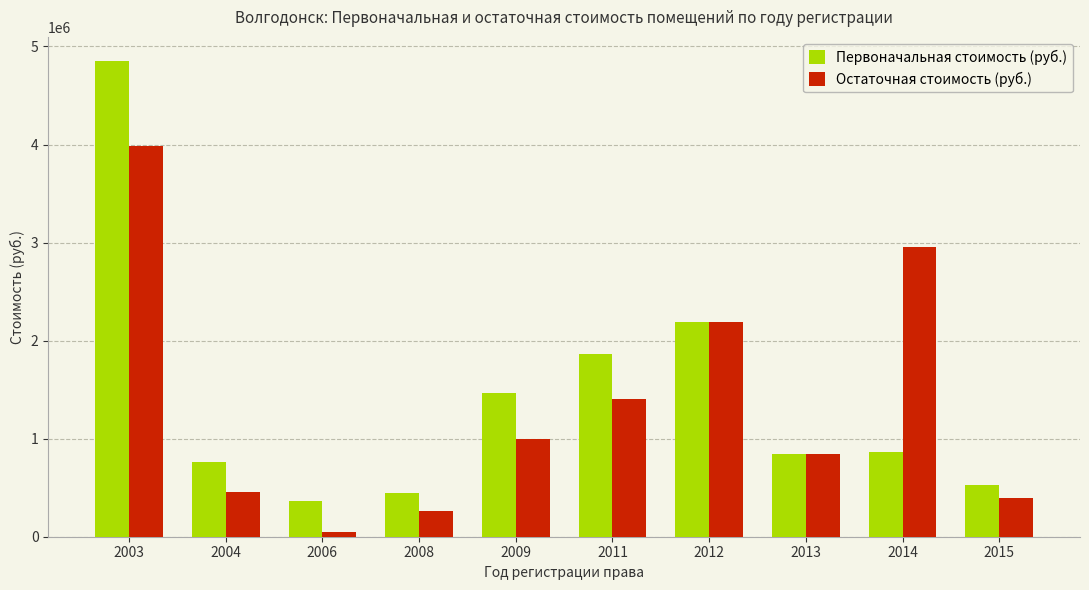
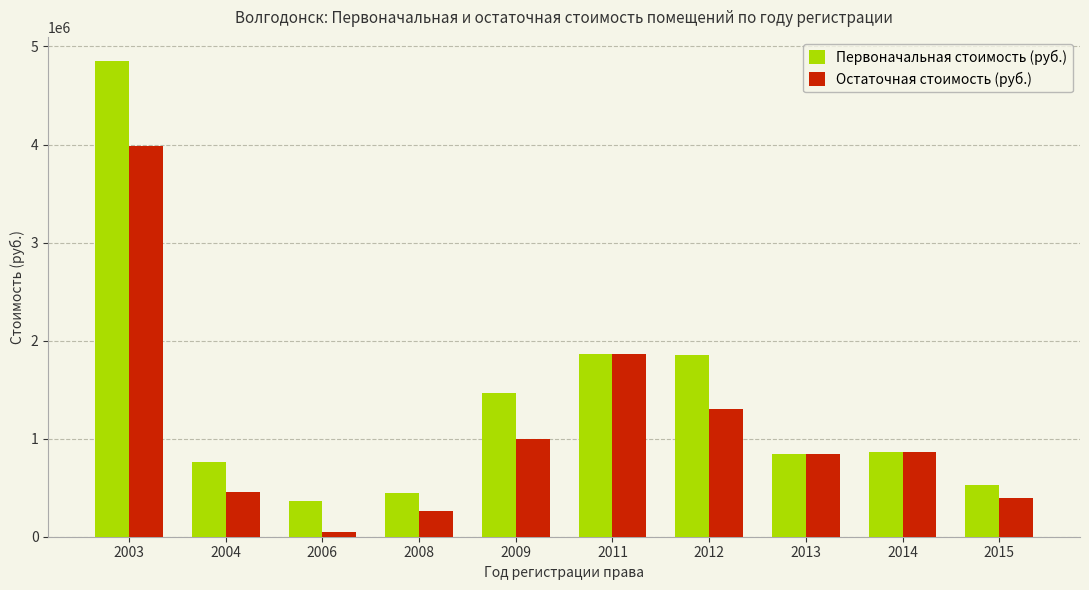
Остаточная стоимость (руб.), 2011: 1400000 -> 1900000
Первоначальная стоимость (руб.), 2012: 2200000 -> 1800000
Остаточная стоимость (руб.), 2012: 2200000 -> 1300000
Остаточная стоимость (руб.), 2014: 3000000 -> 900000
